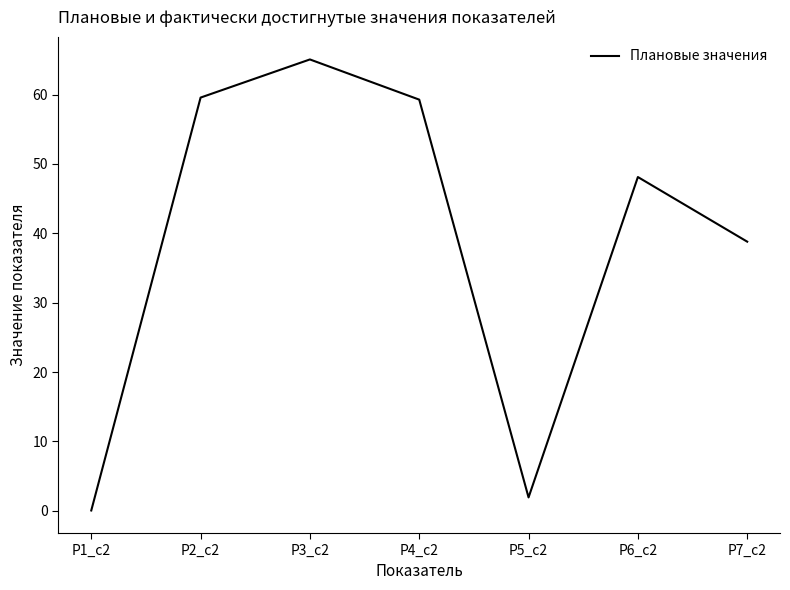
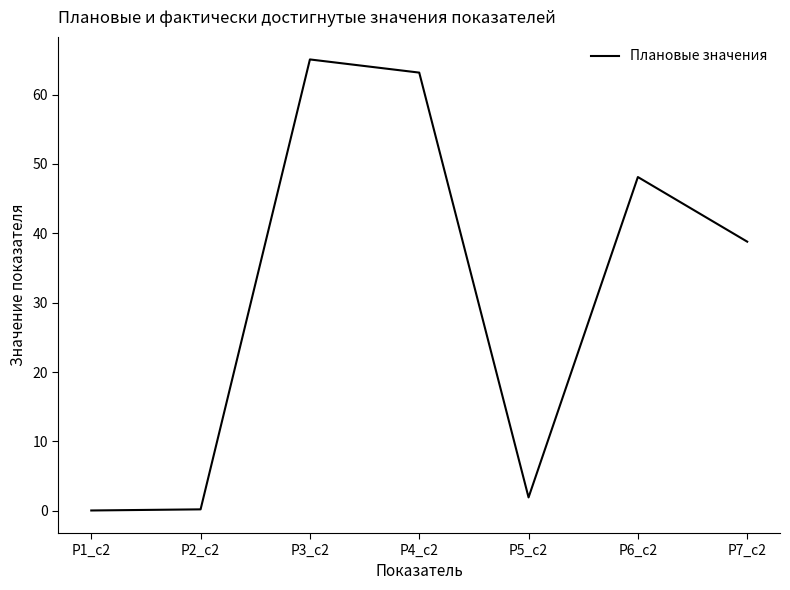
Р2_с2: 60 -> 0
Р4_c2: 59 -> 63
